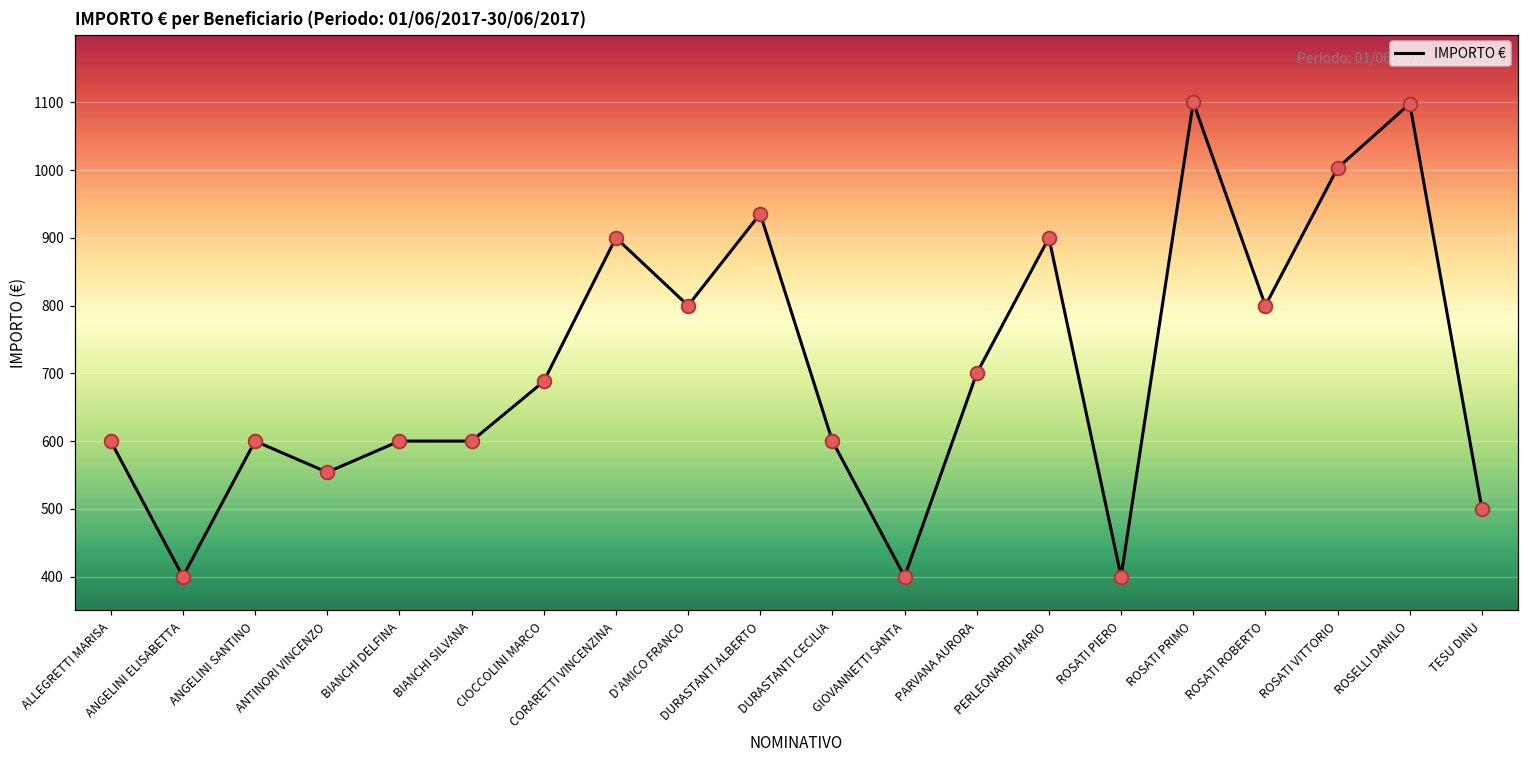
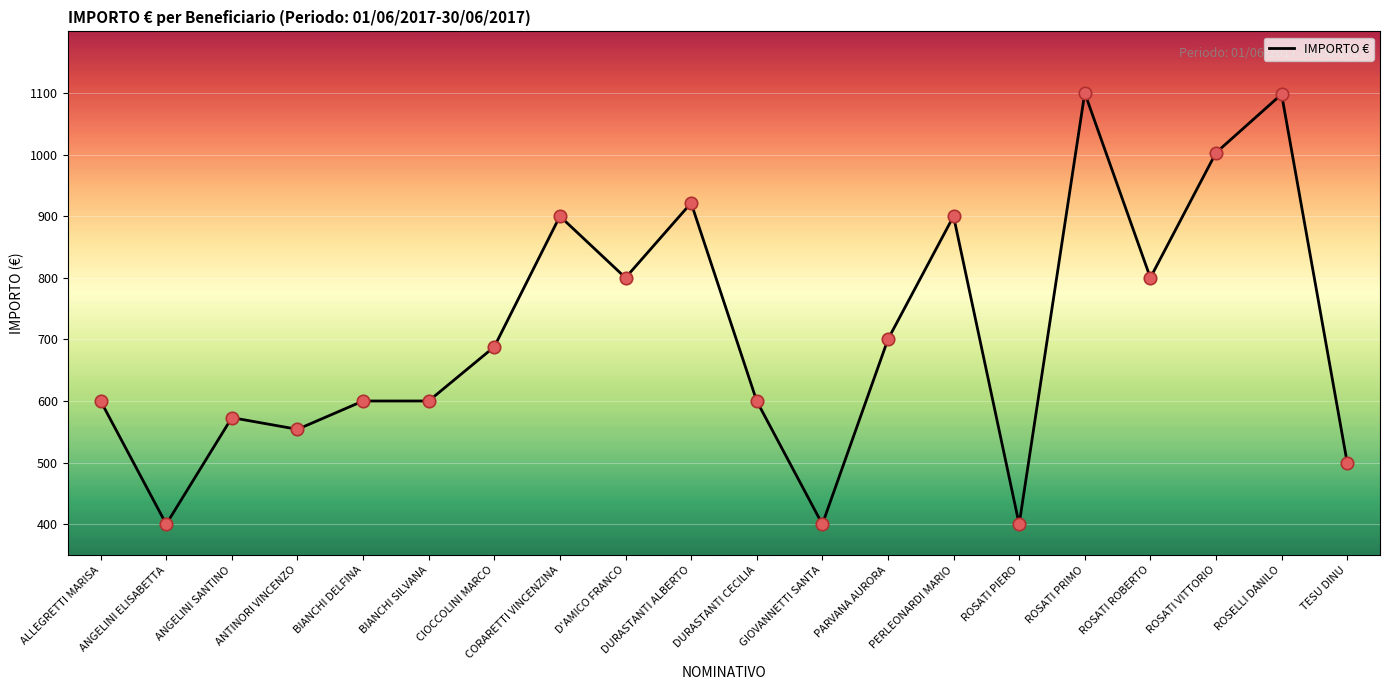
ANGELINI SANTINO: 600 -> 570
DURASTANTI ALBERTO: 940 -> 920
